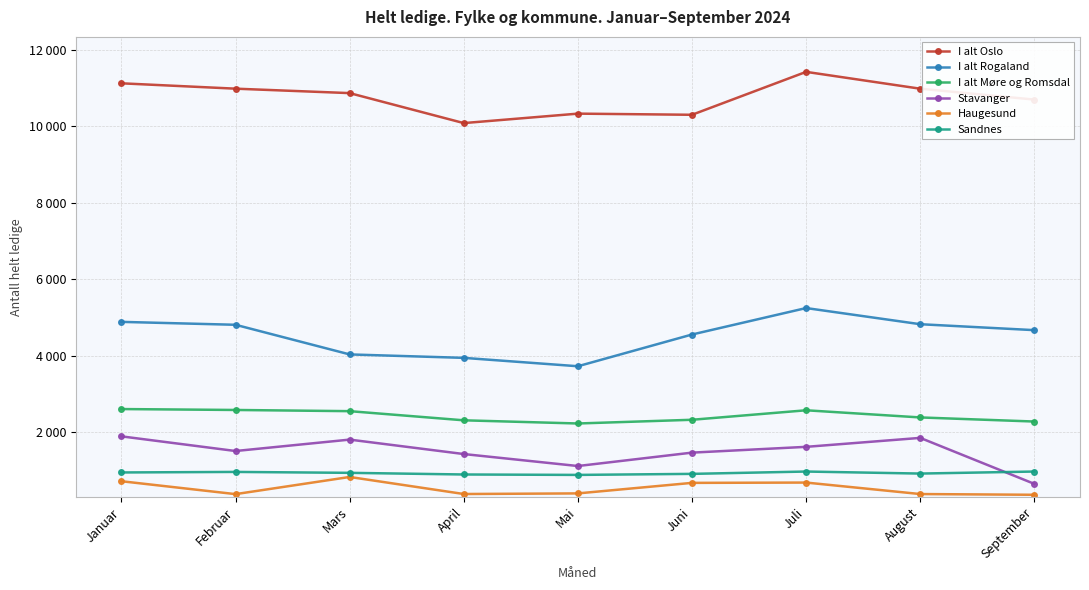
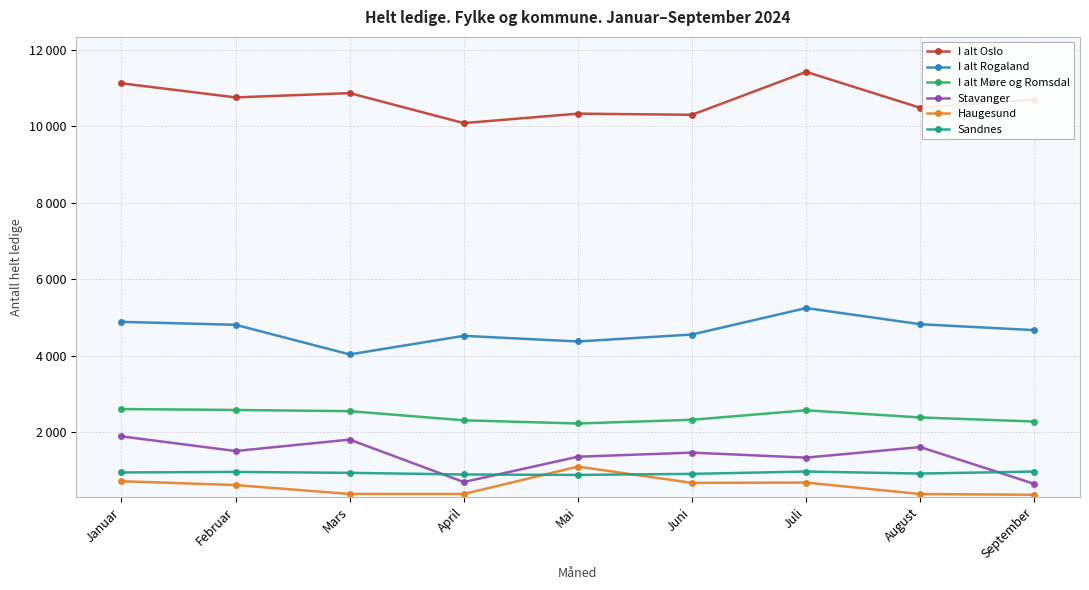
I alt Oslo, Februar: 11000 -> 10800
Haugesund, Februar: 400 -> 600
Haugesund, Mars: 800 -> 400
I alt Rogaland, April: 3900 -> 4500
Stavanger, April: 1400 -> 700
I alt Rogaland, Mai: 3700 -> 4400
Stavanger, Mai: 1100 -> 1400
Haugesund, Mai: 400 -> 1100
Stavanger, Juli: 1600 -> 1300
I alt Oslo, August: 11000 -> 10500
Stavanger, August: 1900 -> 1600
